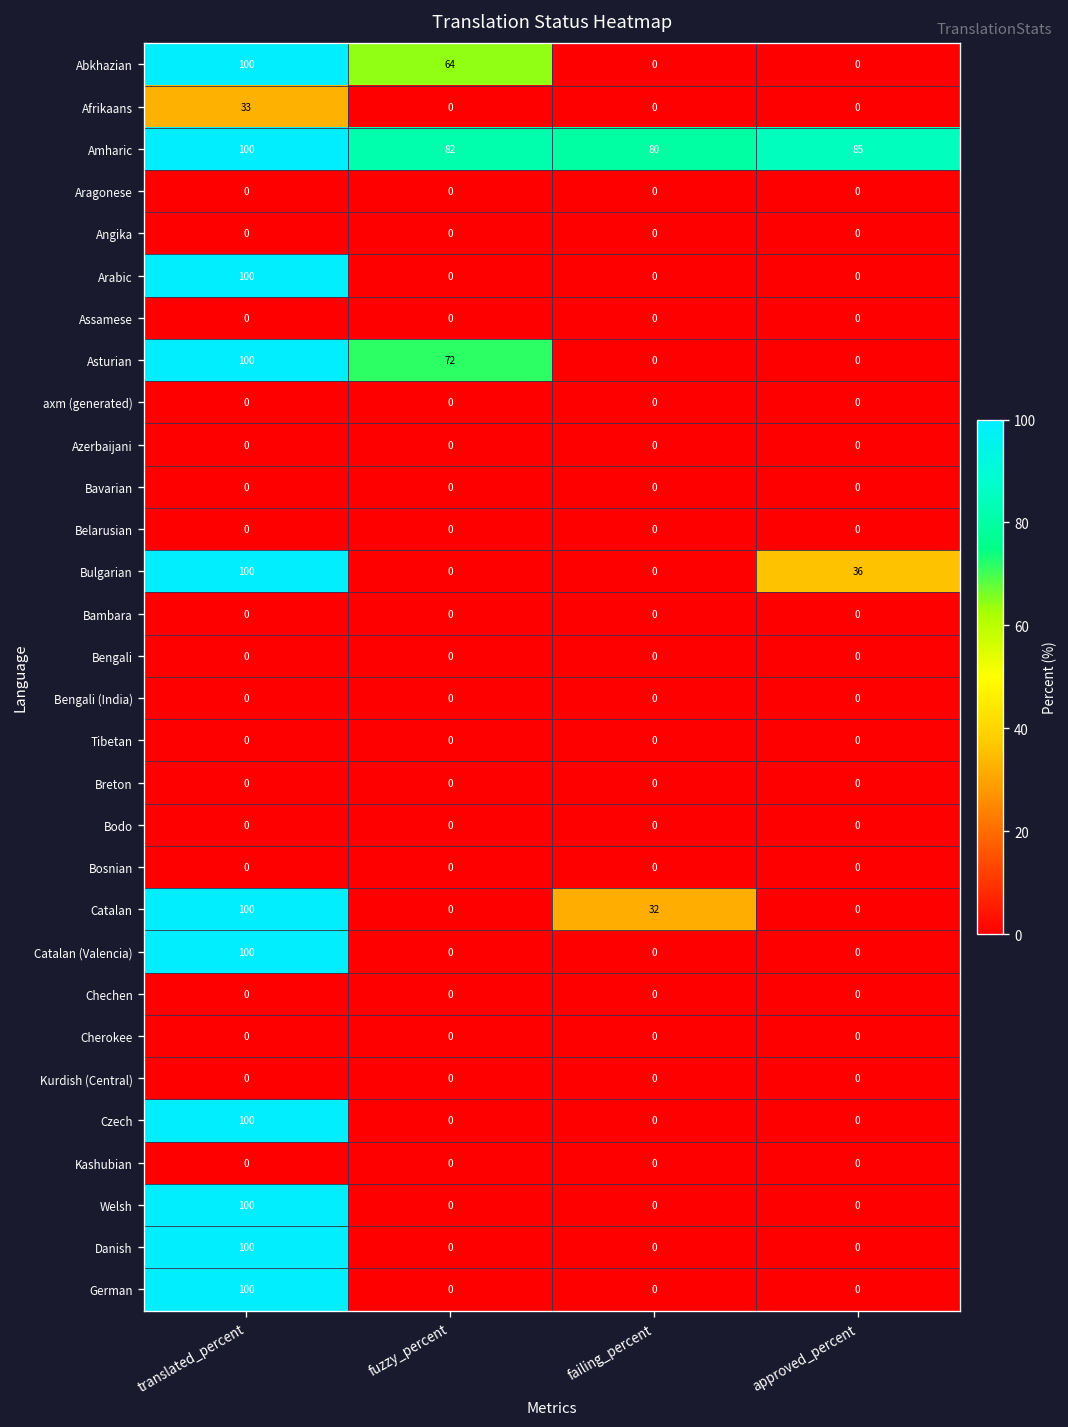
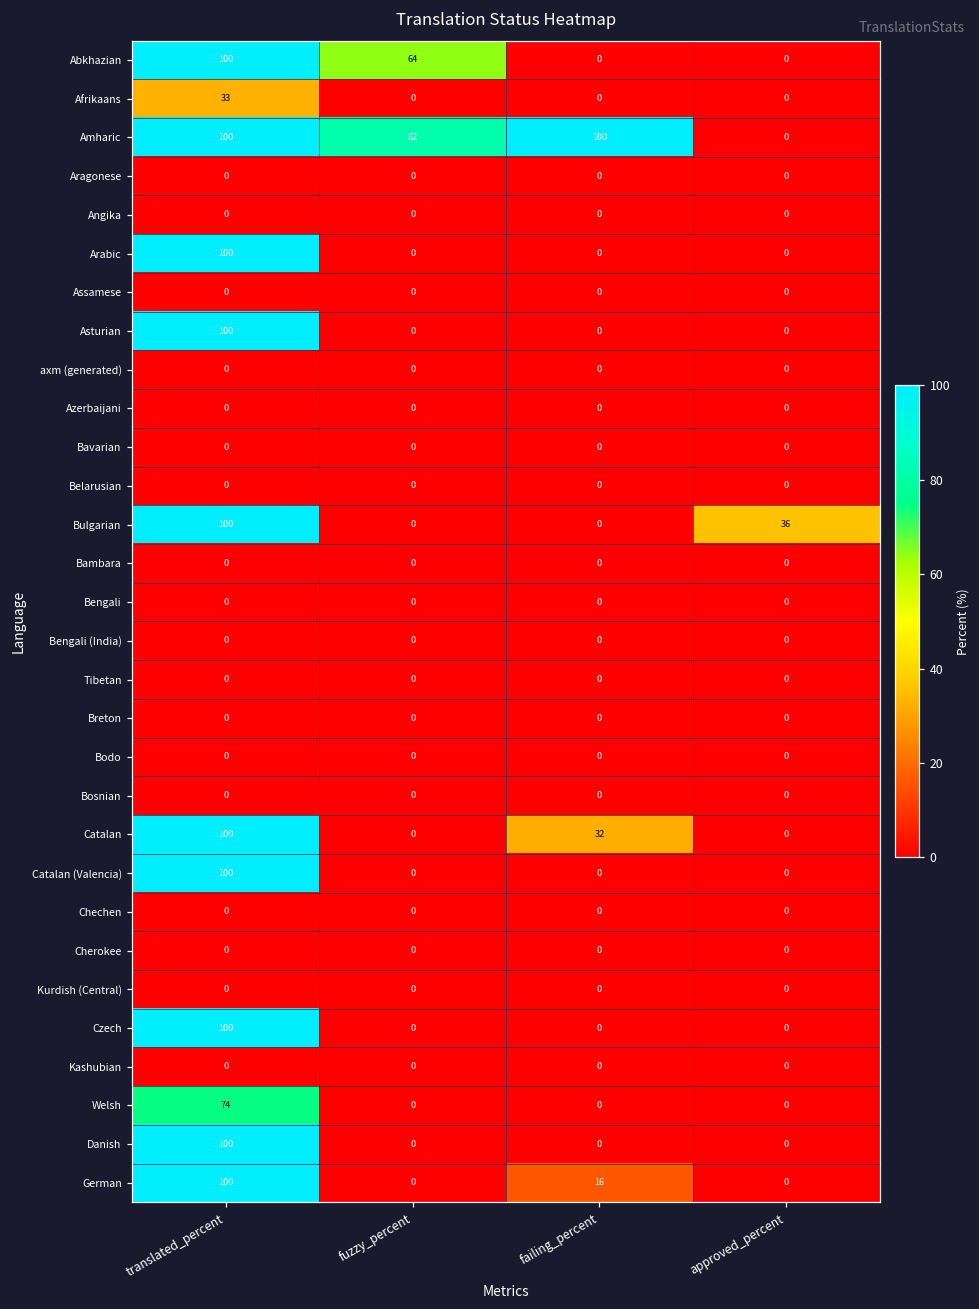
Amharic, failing_percent: 80 -> 100
Amharic, approved_percent: 85 -> 0
Asturian, fuzzy_percent: 72 -> 0
Welsh, translated_percent: 100 -> 74
German, failing_percent: 0 -> 16
